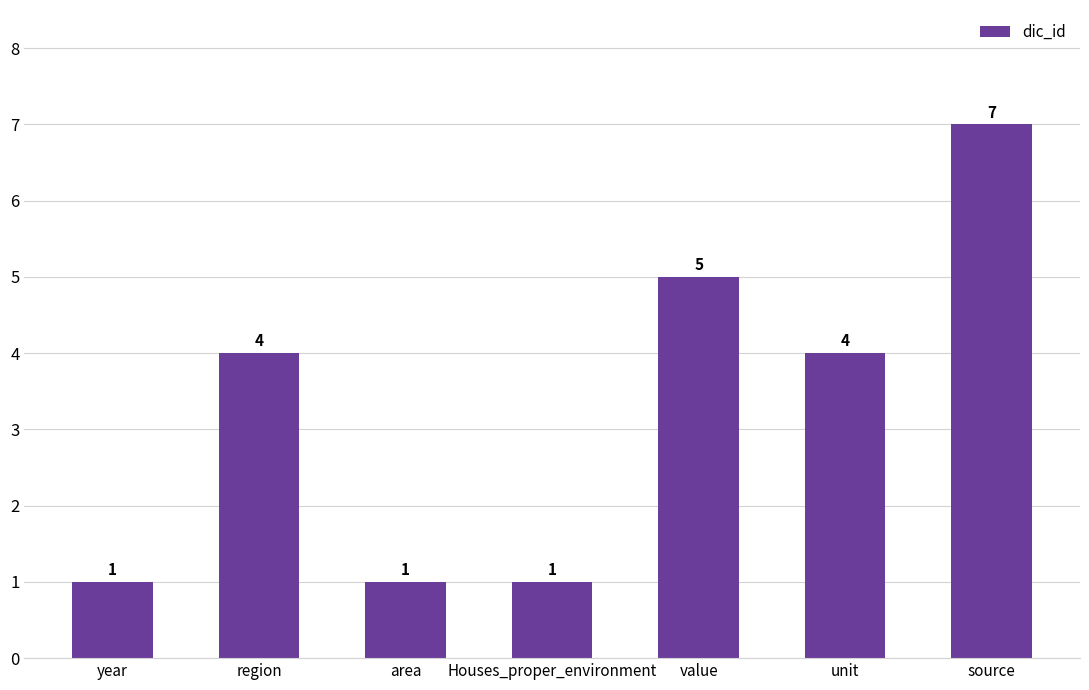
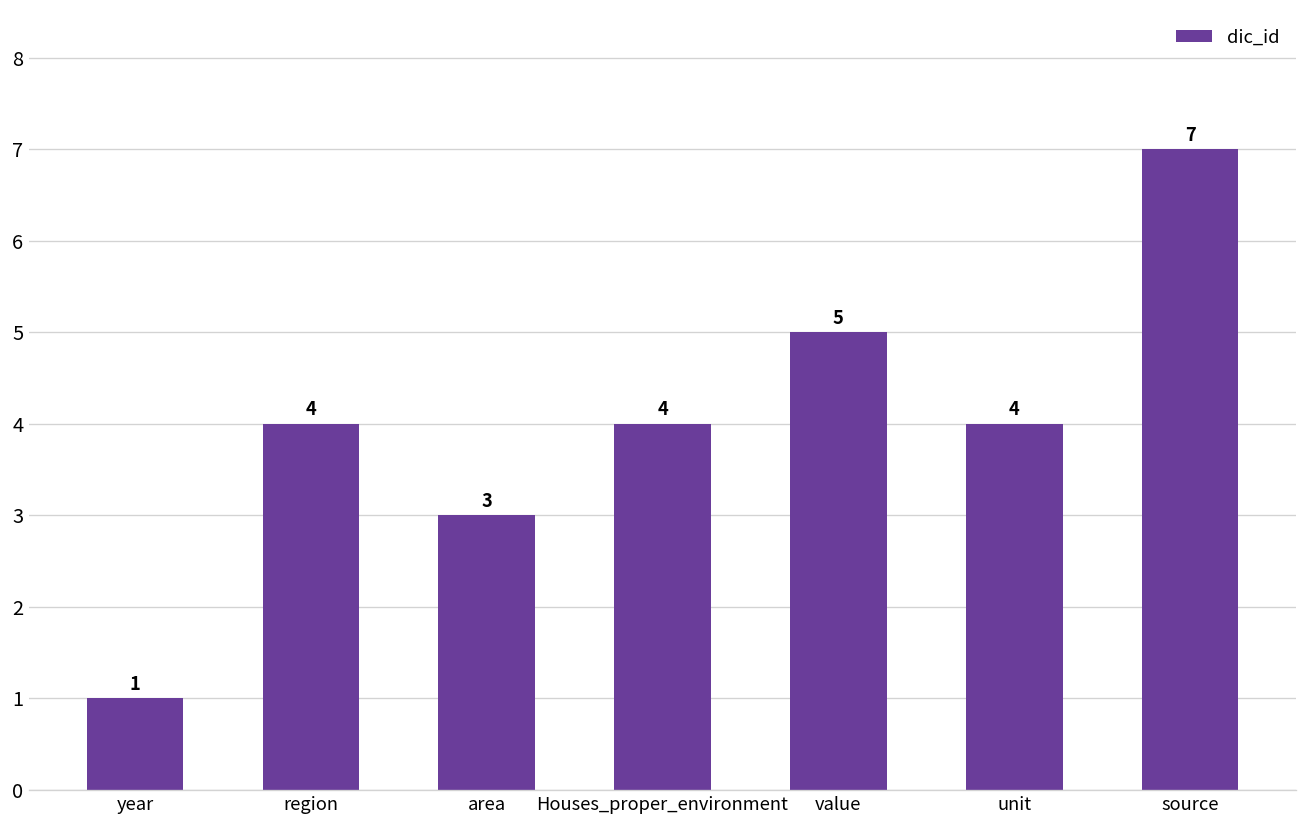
area: 1 -> 3
Houses_proper_environment: 1 -> 4
